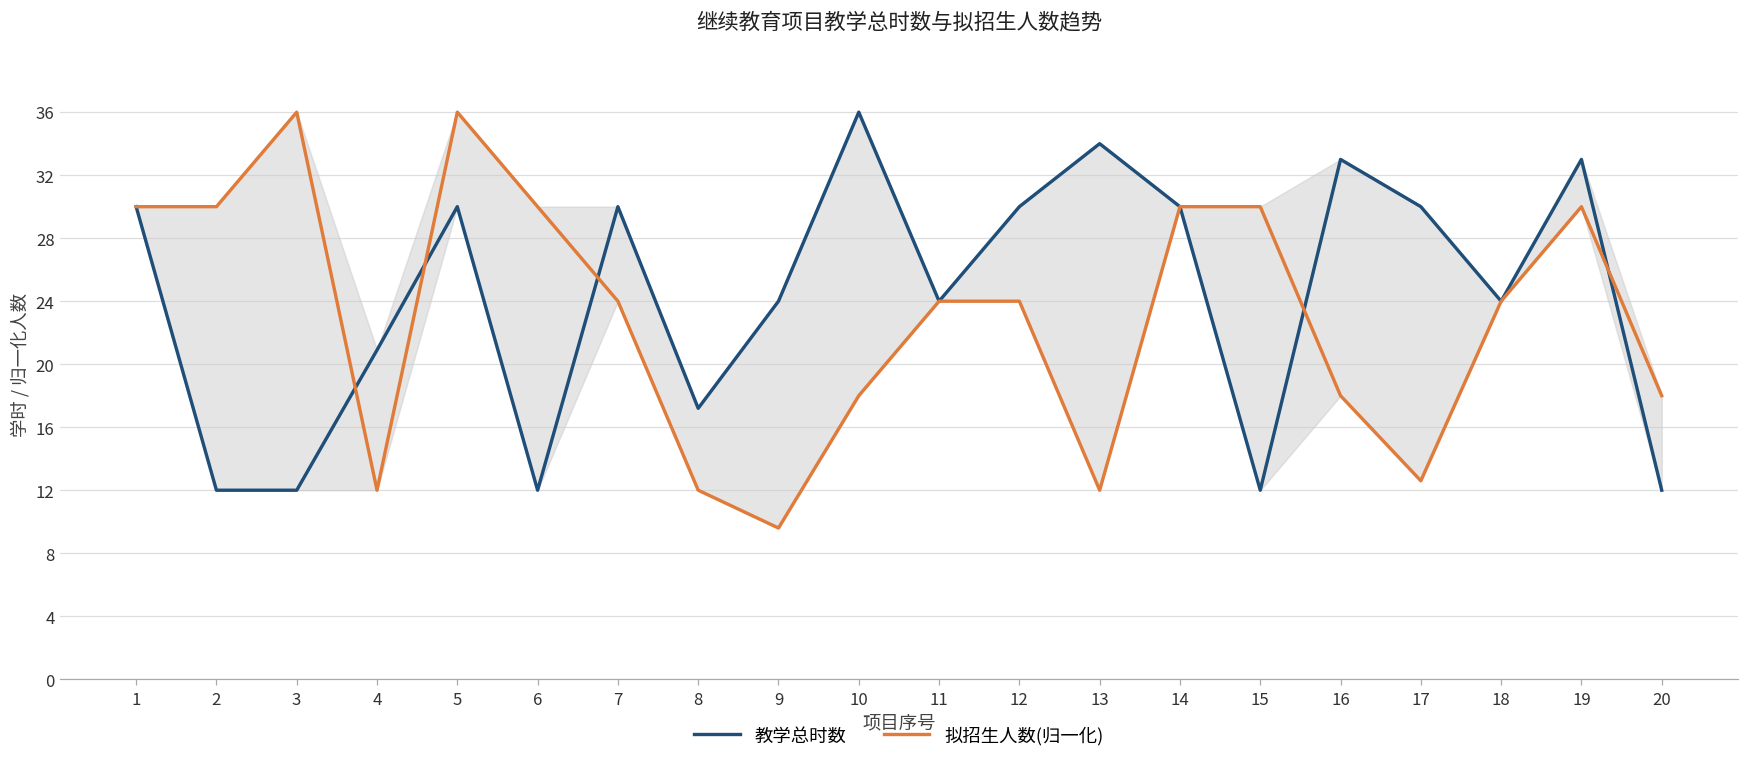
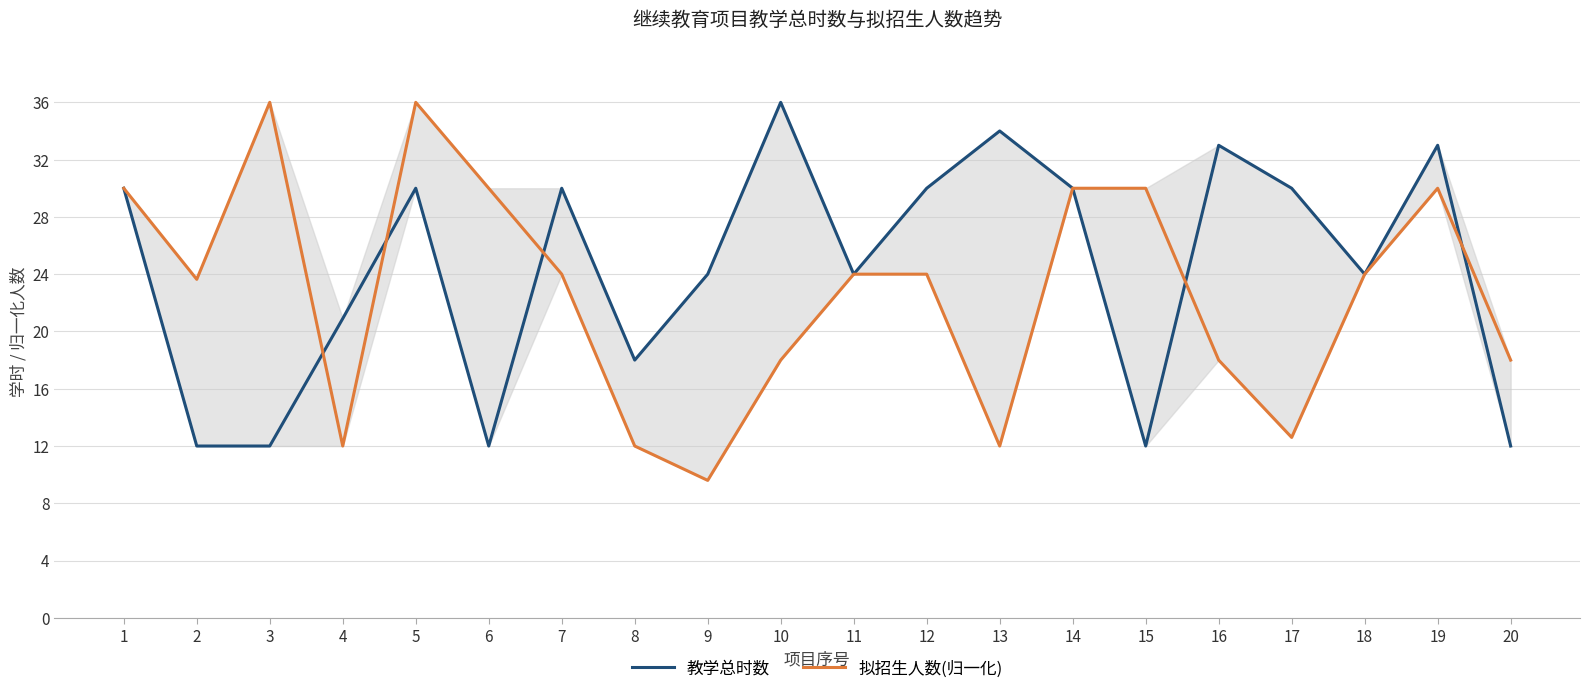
拟招生人数(归一化), 2: 30.0 -> 23.6
教学总时数, 8: 17.2 -> 18.0
